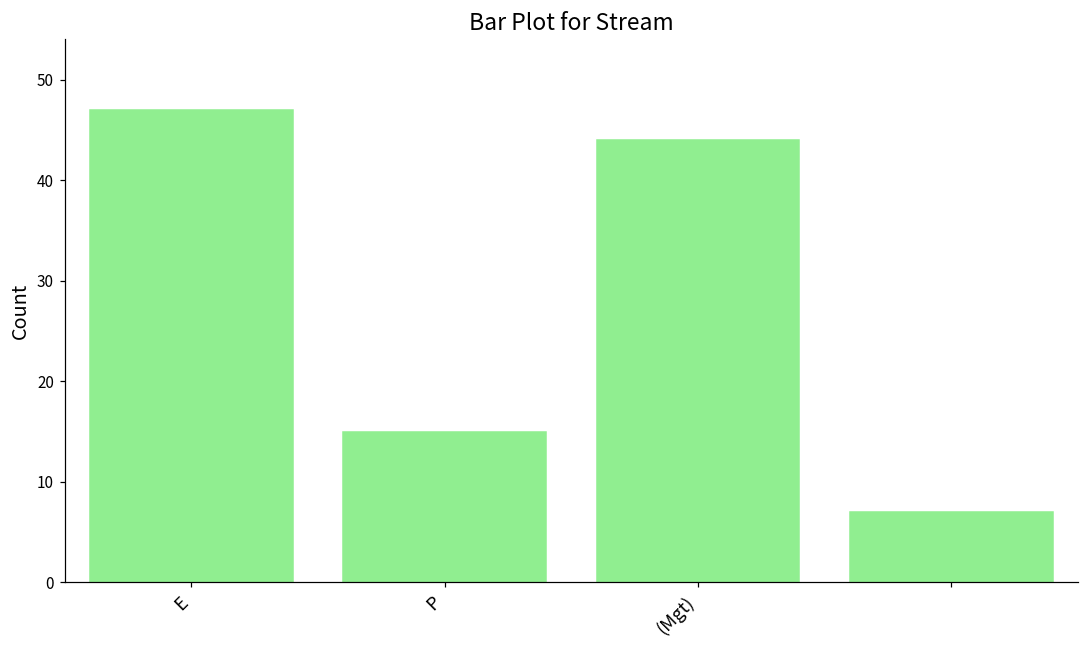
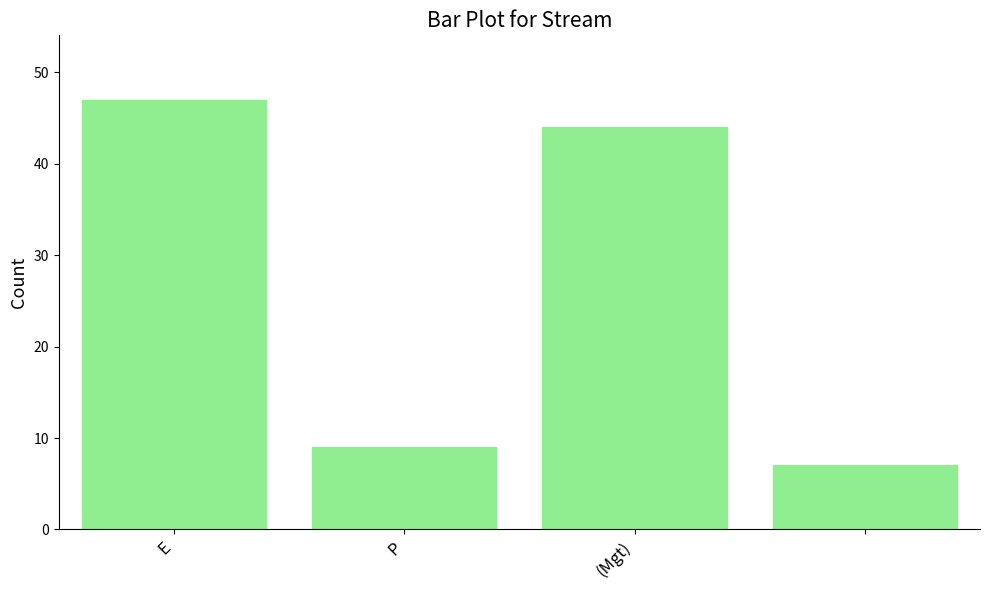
P: 15 -> 9
